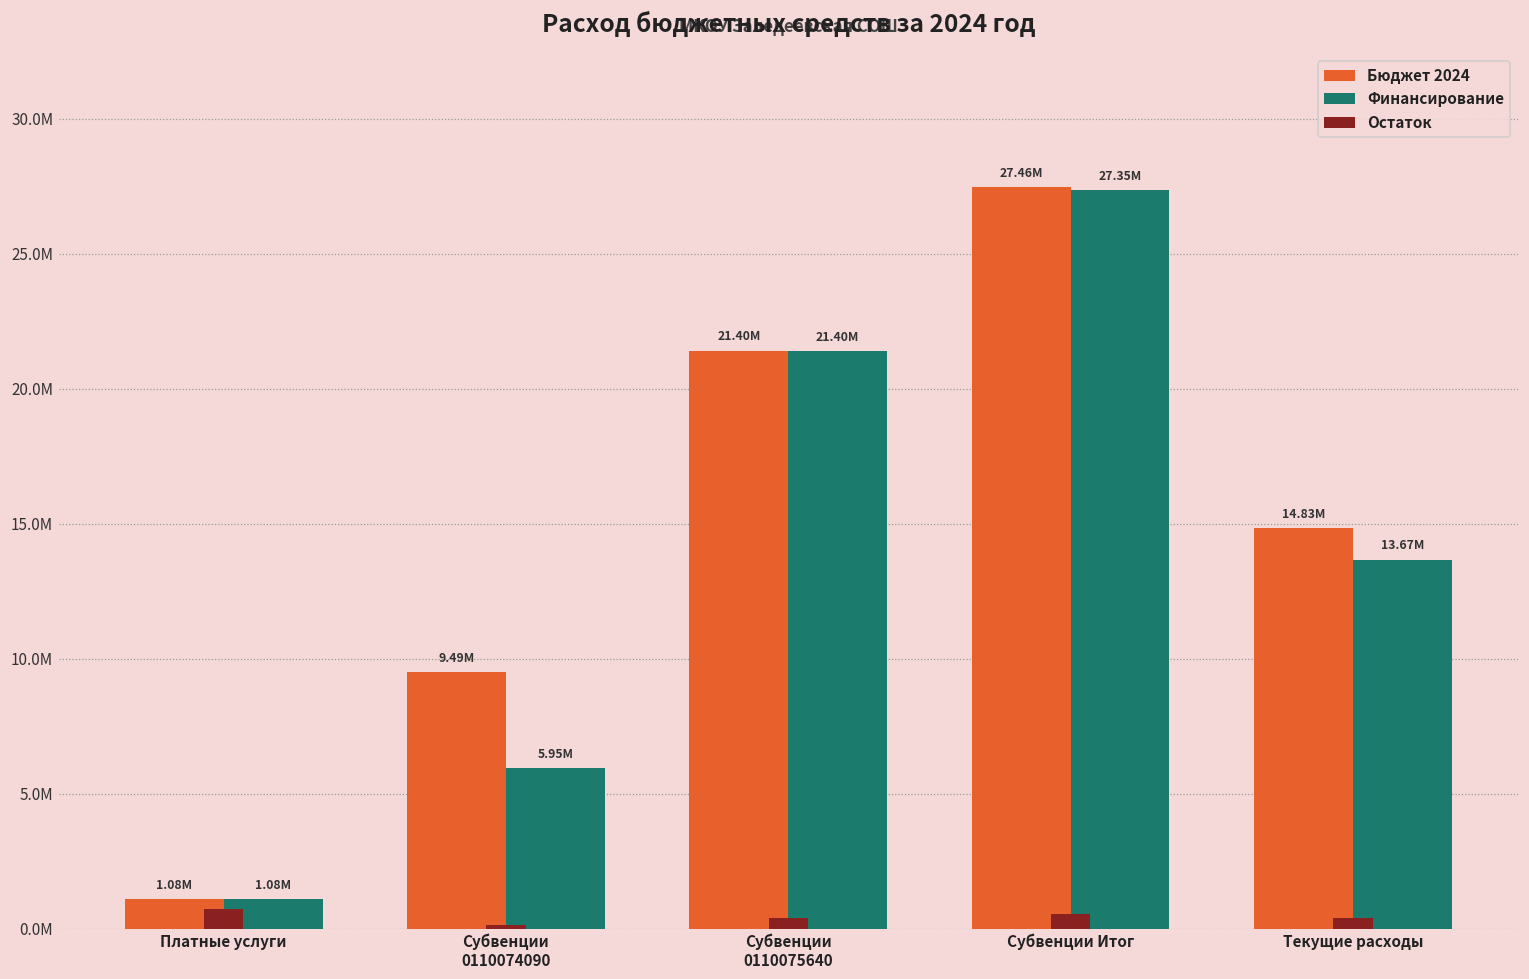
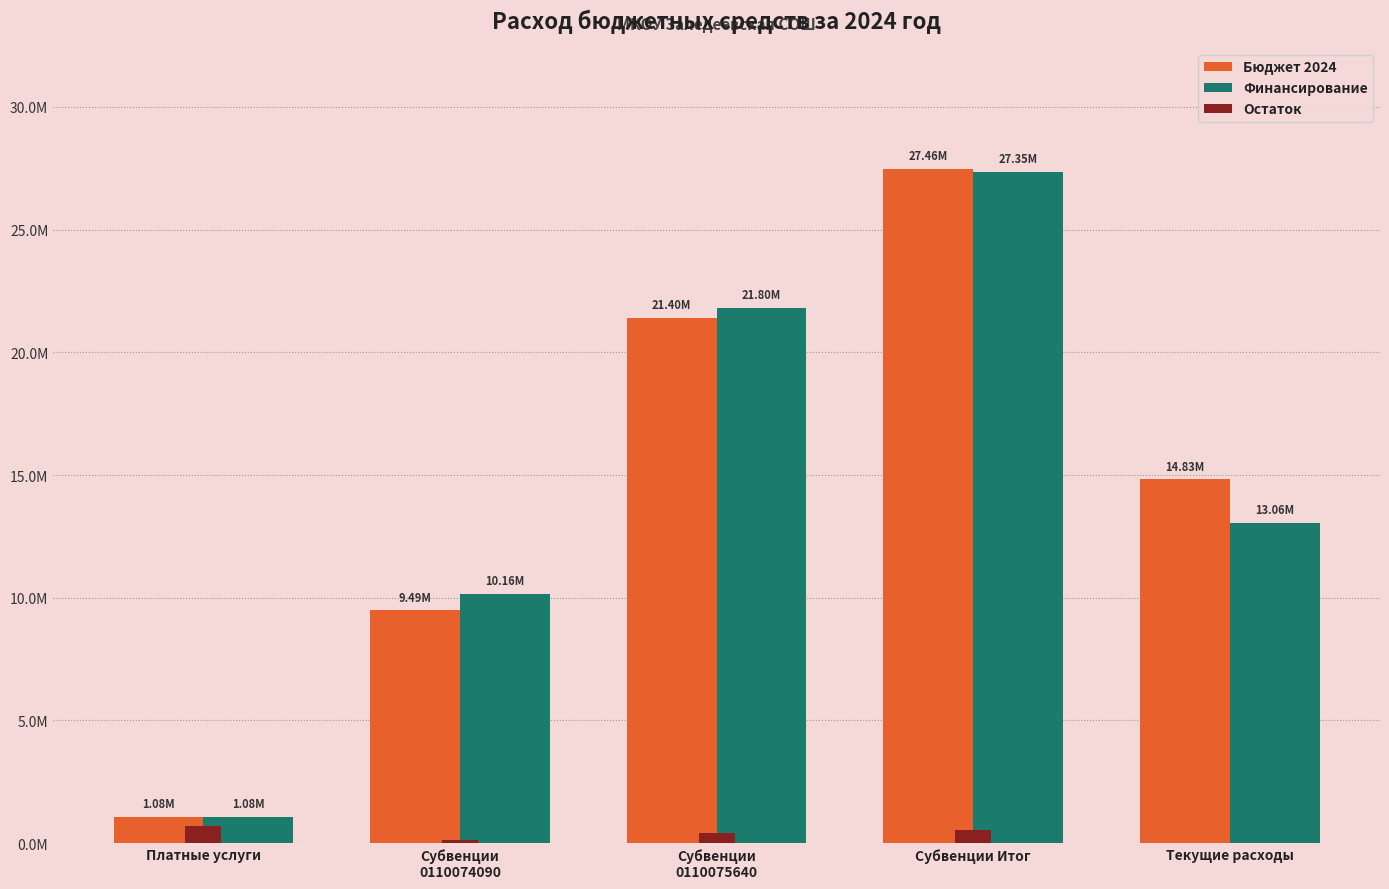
Финансирование, Субвенции 0110074090: 5.95M -> 10.16M
Финансирование, Субвенции 0110075640: 21.40M -> 21.80M
Остаток, Текущие расходы: 400000 -> 0
Финансирование, Текущие расходы: 13.67M -> 13.06M
